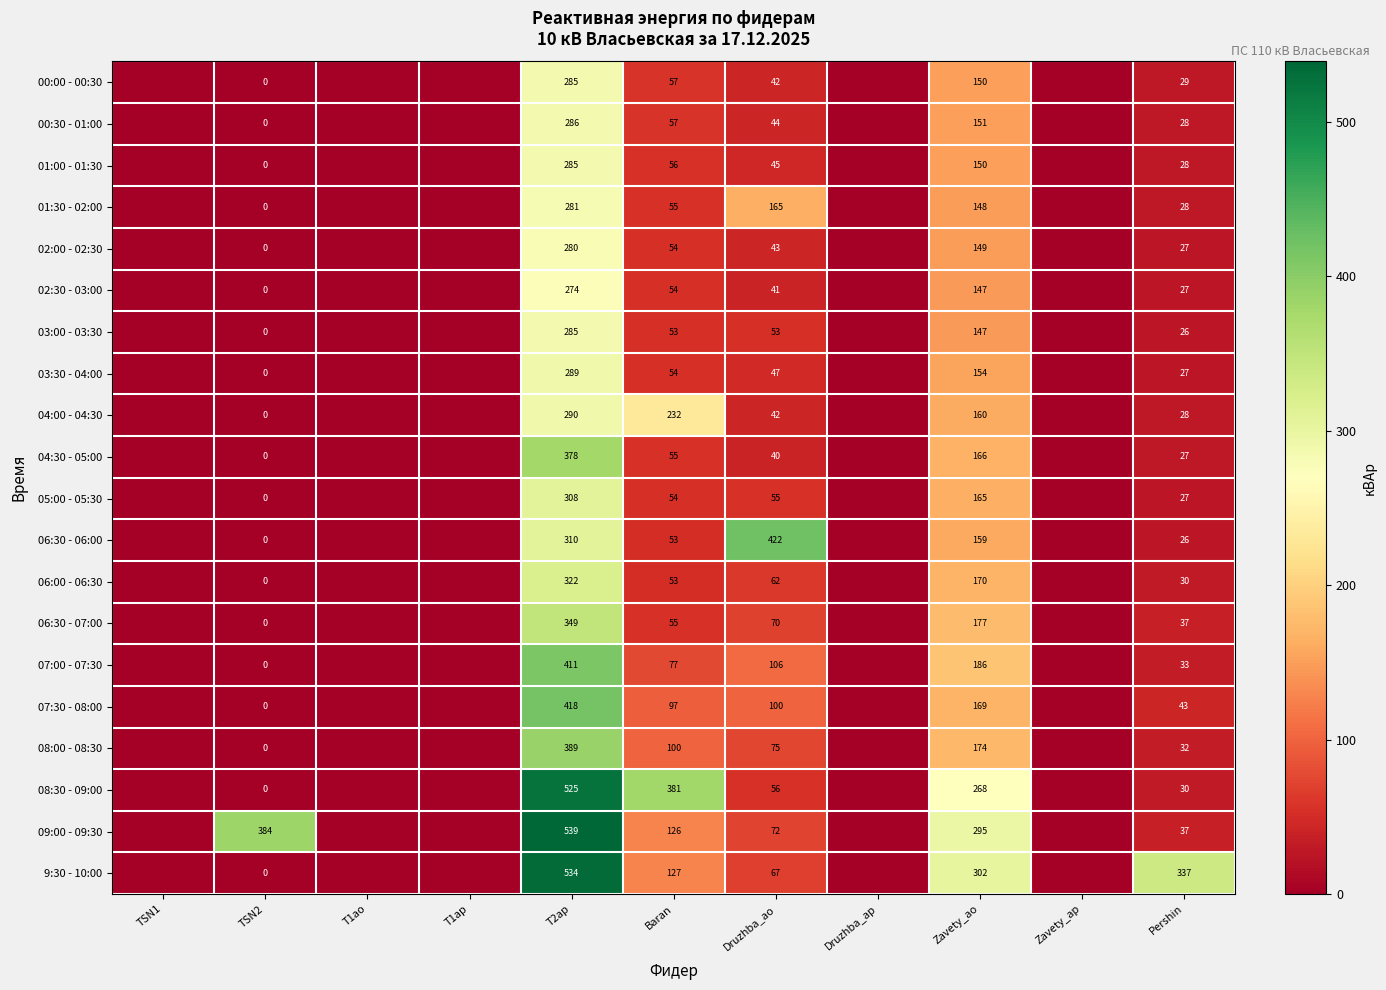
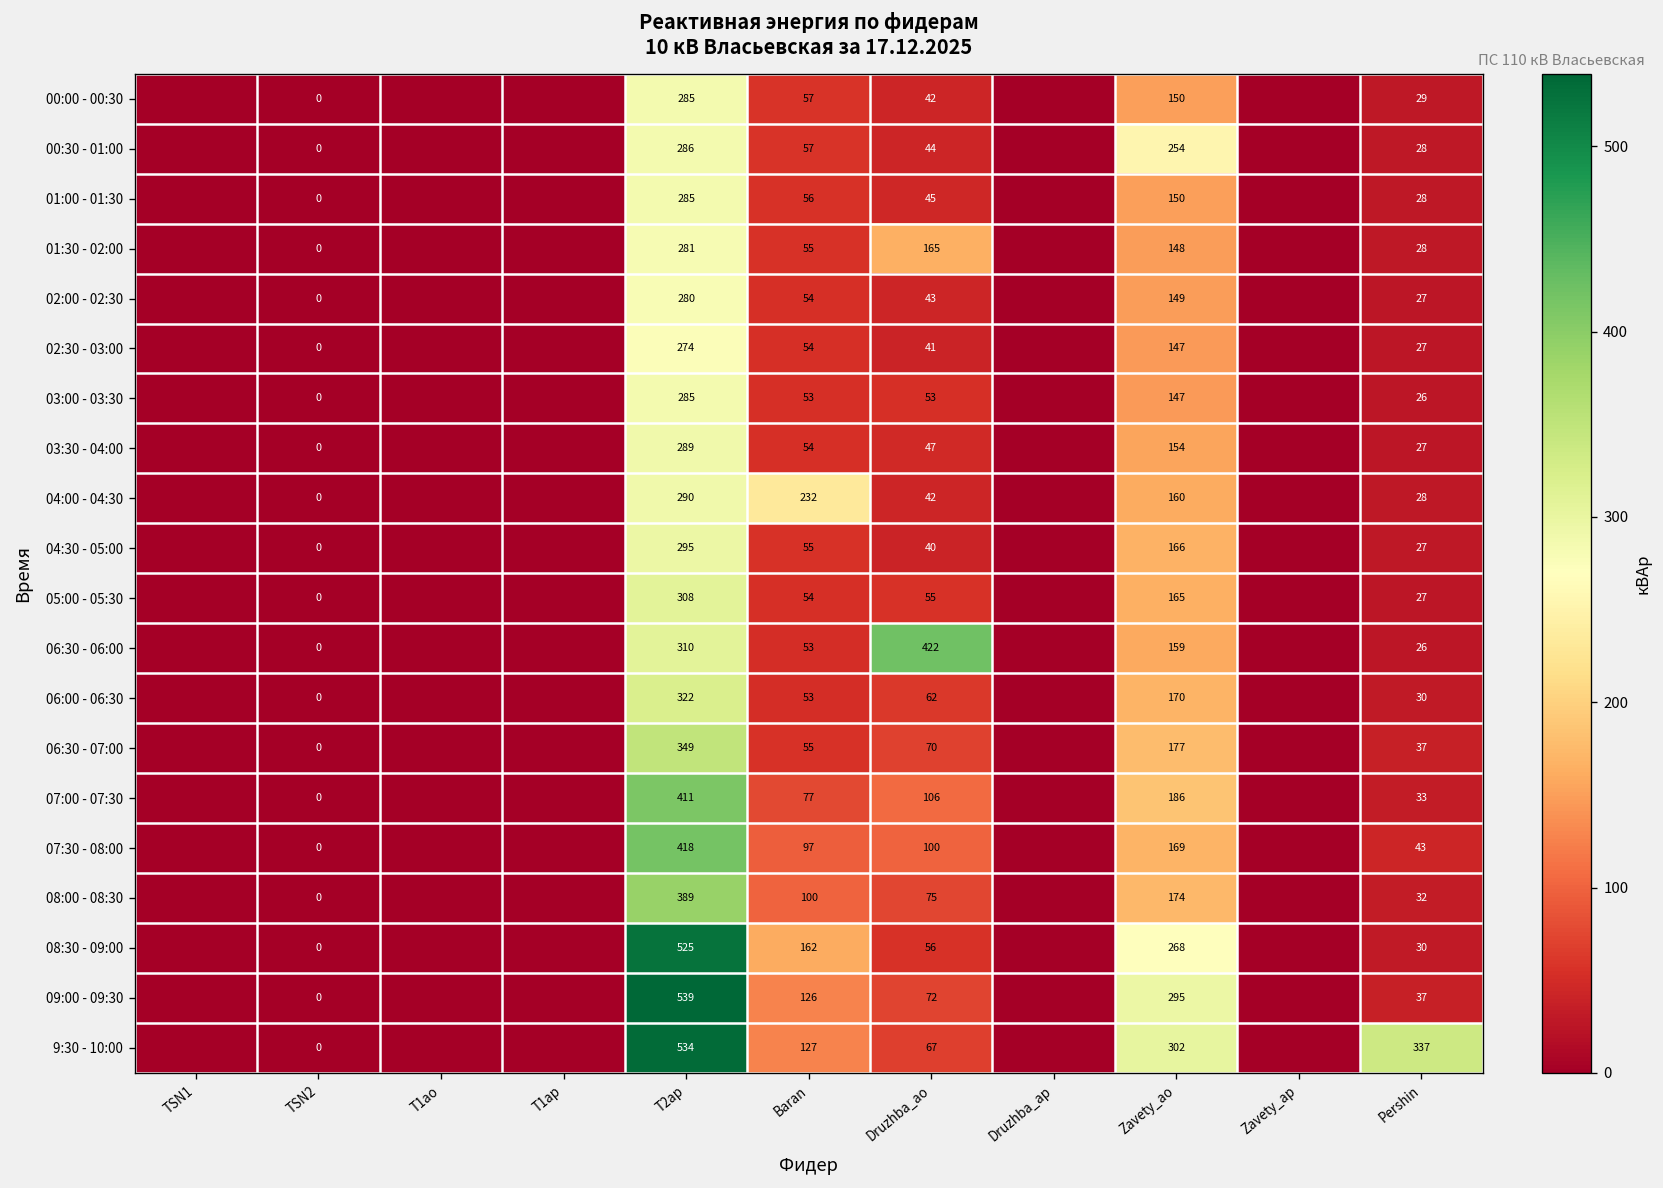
00:30 - 01:00, Zavety_ao: 151 -> 254
04:30 - 05:00, T2ap: 378 -> 295
08:30 - 09:00, Baran: 381 -> 162
09:00 - 09:30, TSN2: 384 -> 0
